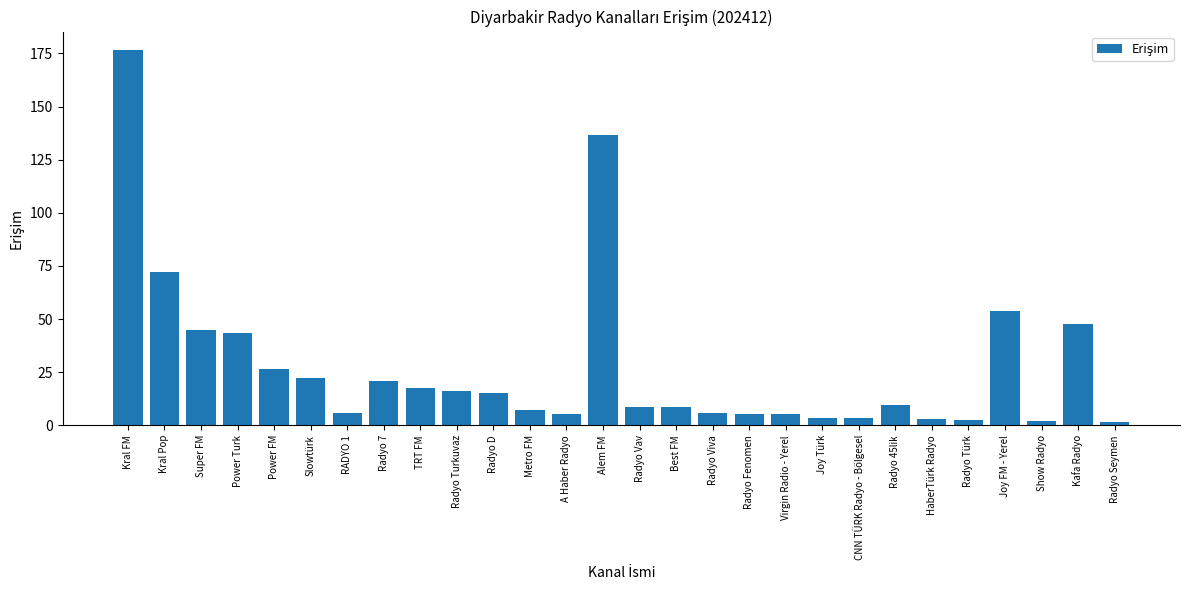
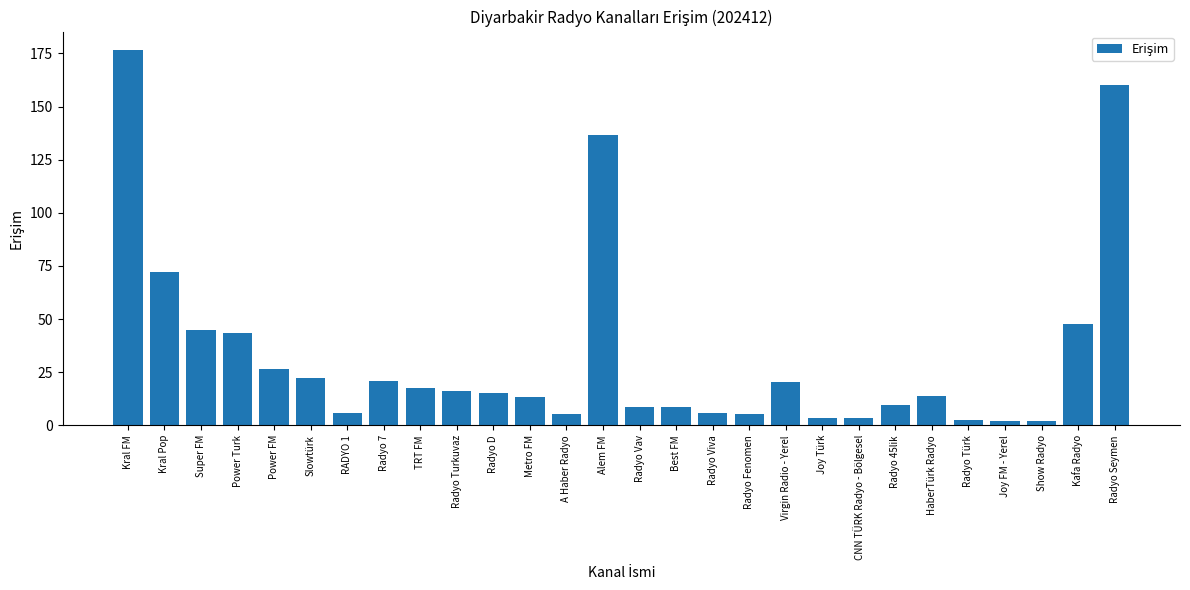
Metro FM: 7 -> 13
Virgin Radio - Yerel: 5 -> 20
HaberTürk Radyo: 3 -> 14
Joy FM - Yerel: 54 -> 2
Radyo Seymen: 1 -> 160
